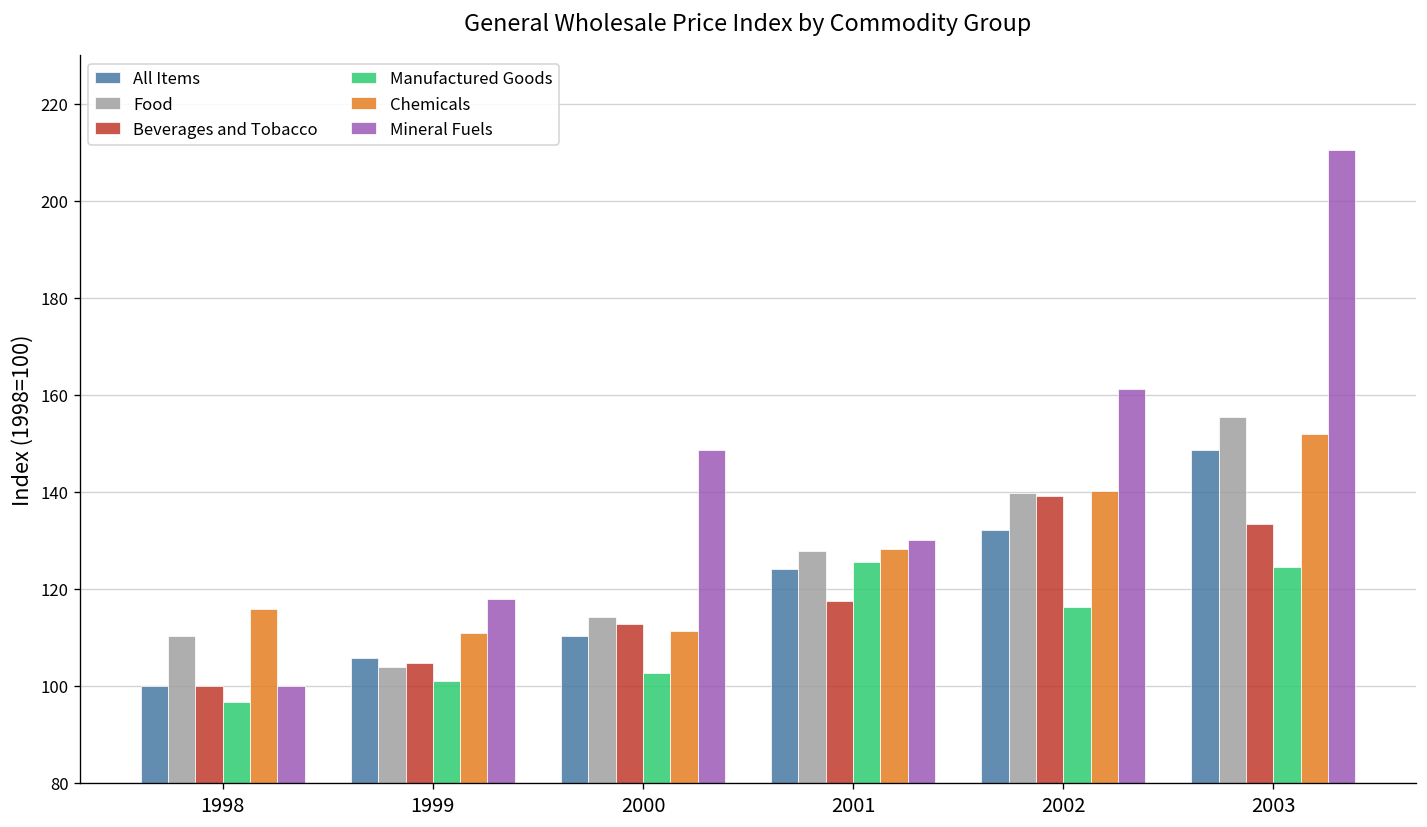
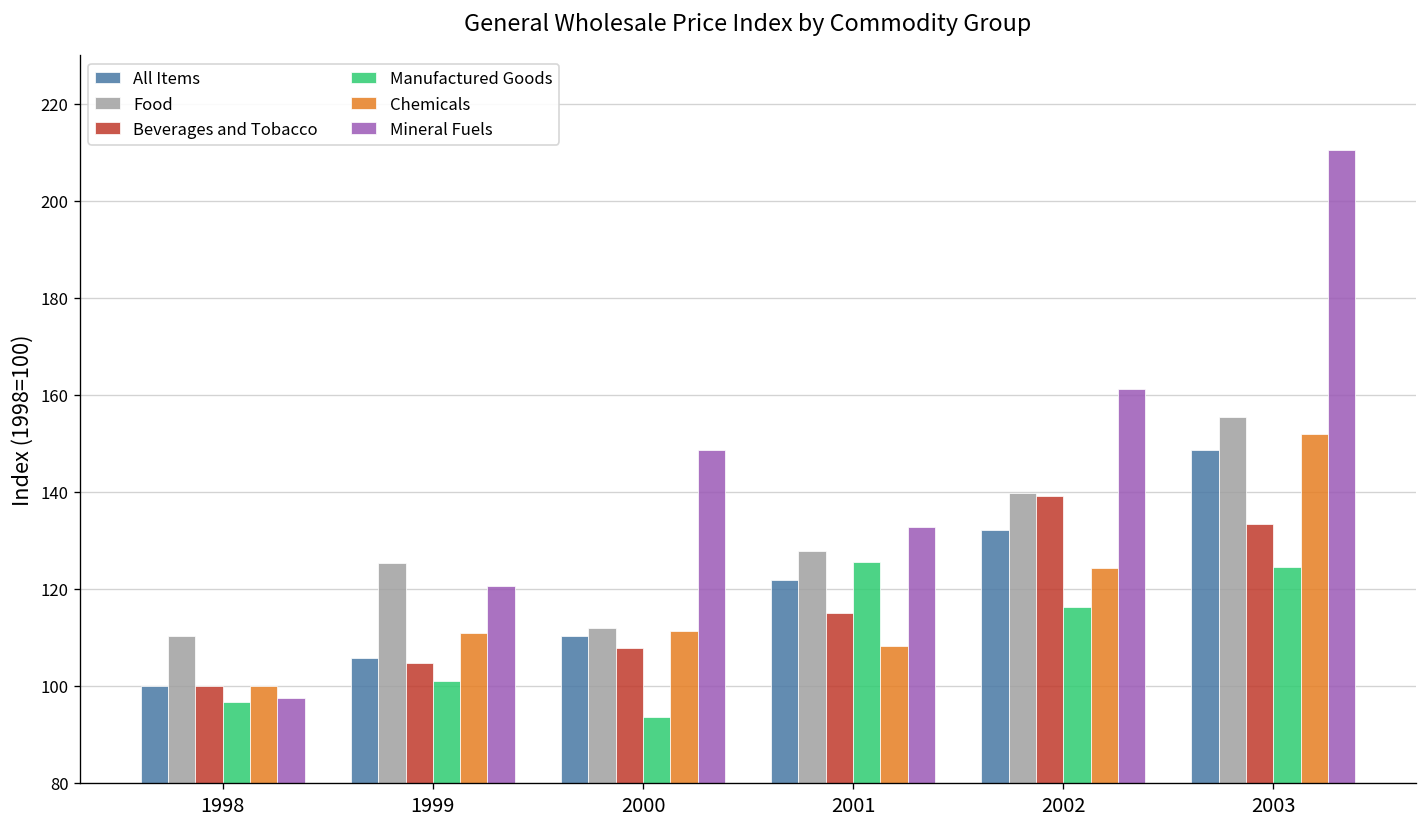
Chemicals, 1998: 116 -> 100
Mineral Fuels, 1998: 100 -> 98
Food, 1999: 104 -> 125
Mineral Fuels, 1999: 118 -> 121
Food, 2000: 114 -> 112
Beverages and Tobacco, 2000: 113 -> 108
Manufactured Goods, 2000: 103 -> 94
All Items, 2001: 124 -> 122
Beverages and Tobacco, 2001: 117 -> 115
Chemicals, 2001: 128 -> 108
Mineral Fuels, 2001: 130 -> 133
Chemicals, 2002: 140 -> 124
